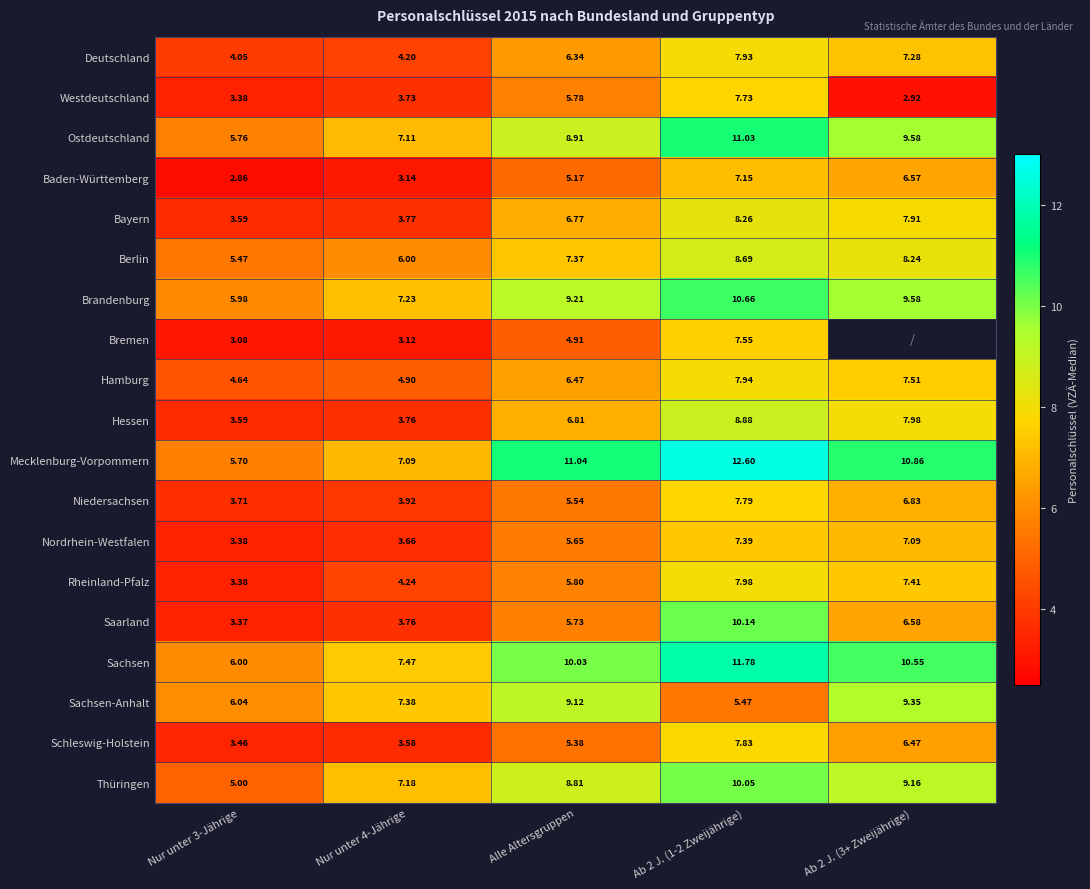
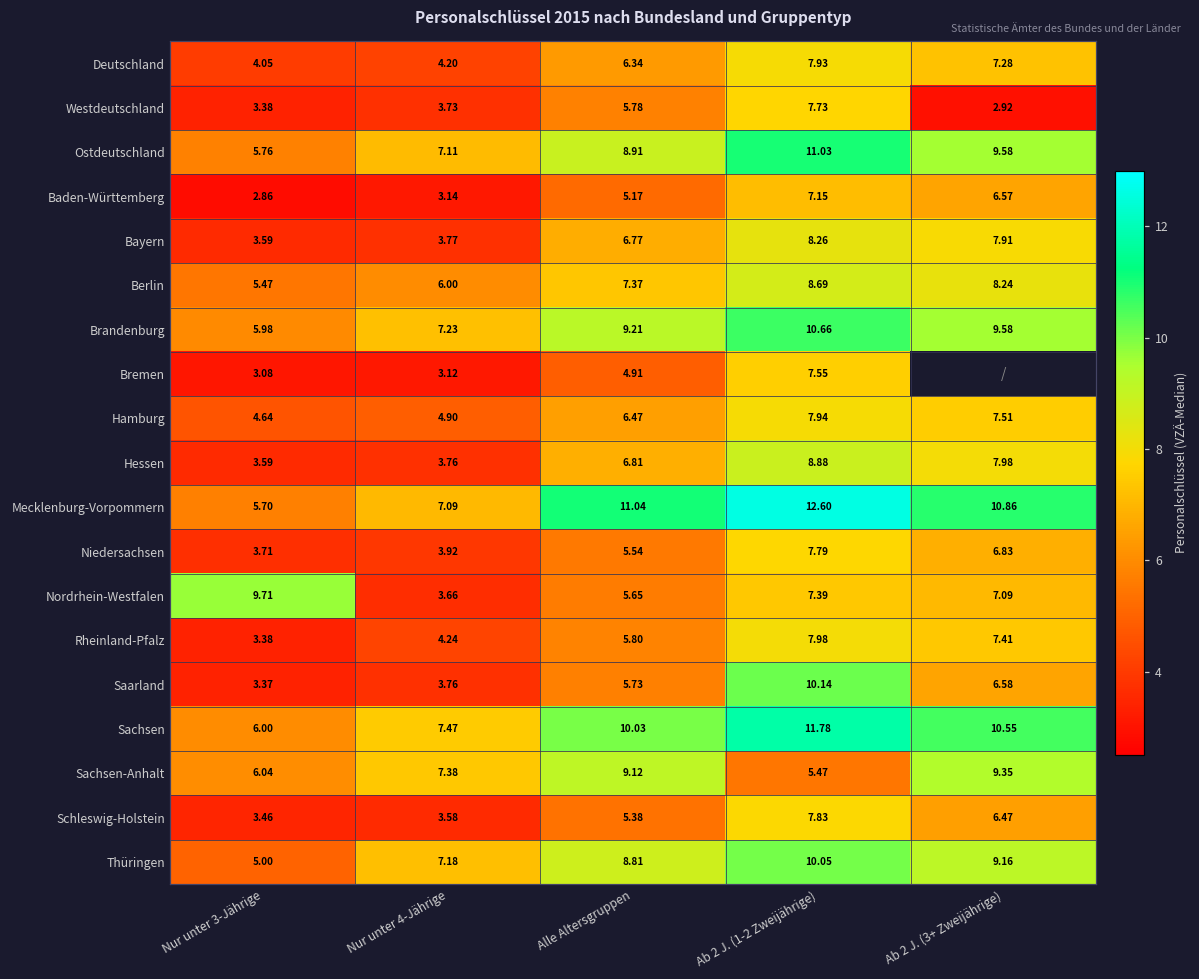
Nordrhein-Westfalen, Nur unter 3-Jährige: 3.38 -> 9.71
